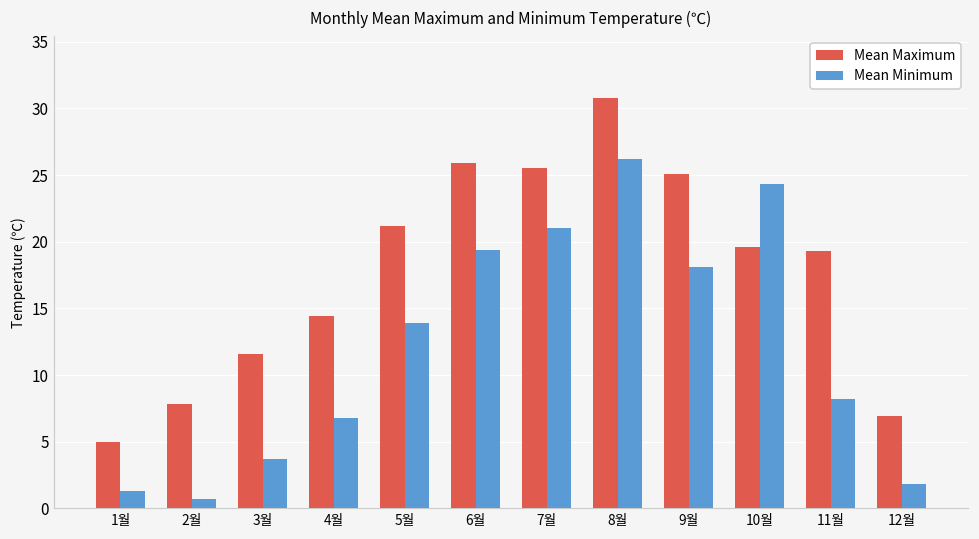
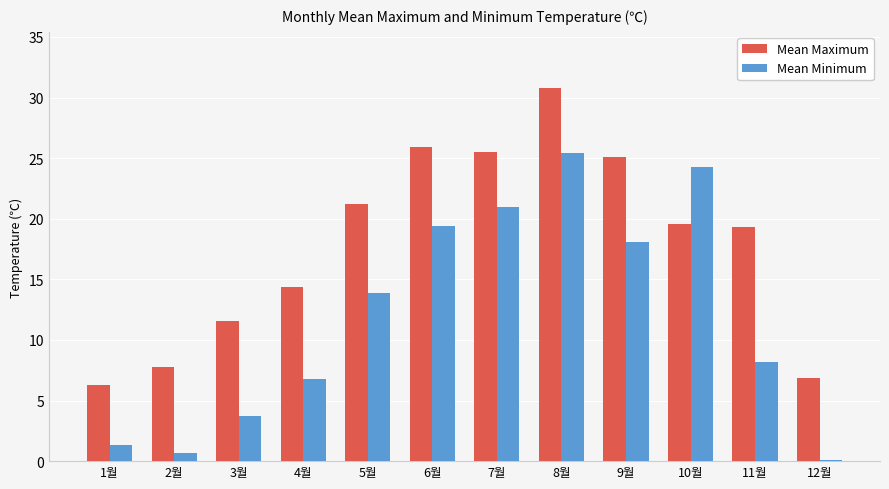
Mean Maximum, 1월: 5.0 -> 6.3
Mean Minimum, 8월: 26.2 -> 25.4
Mean Minimum, 12월: 1.8 -> 0.1
